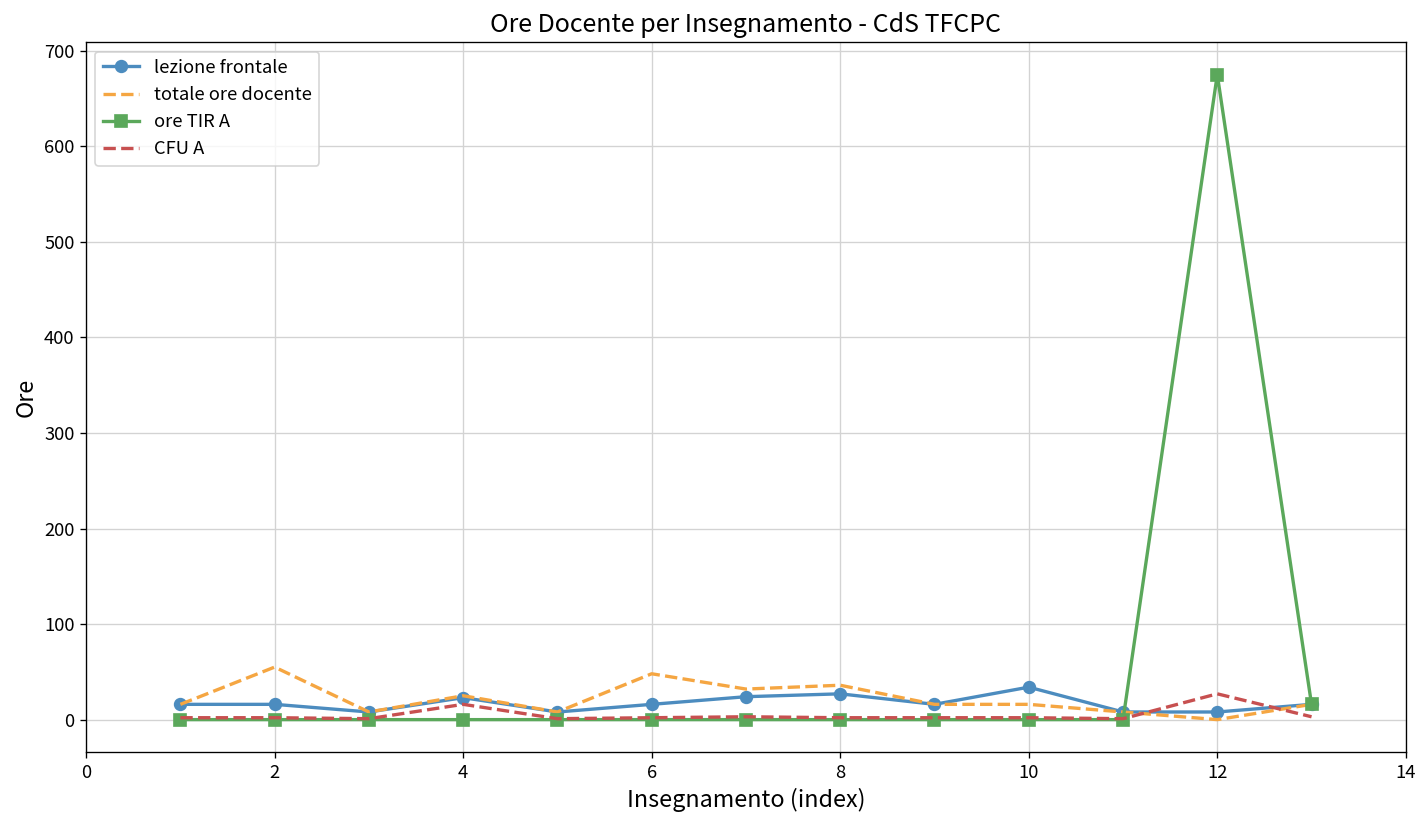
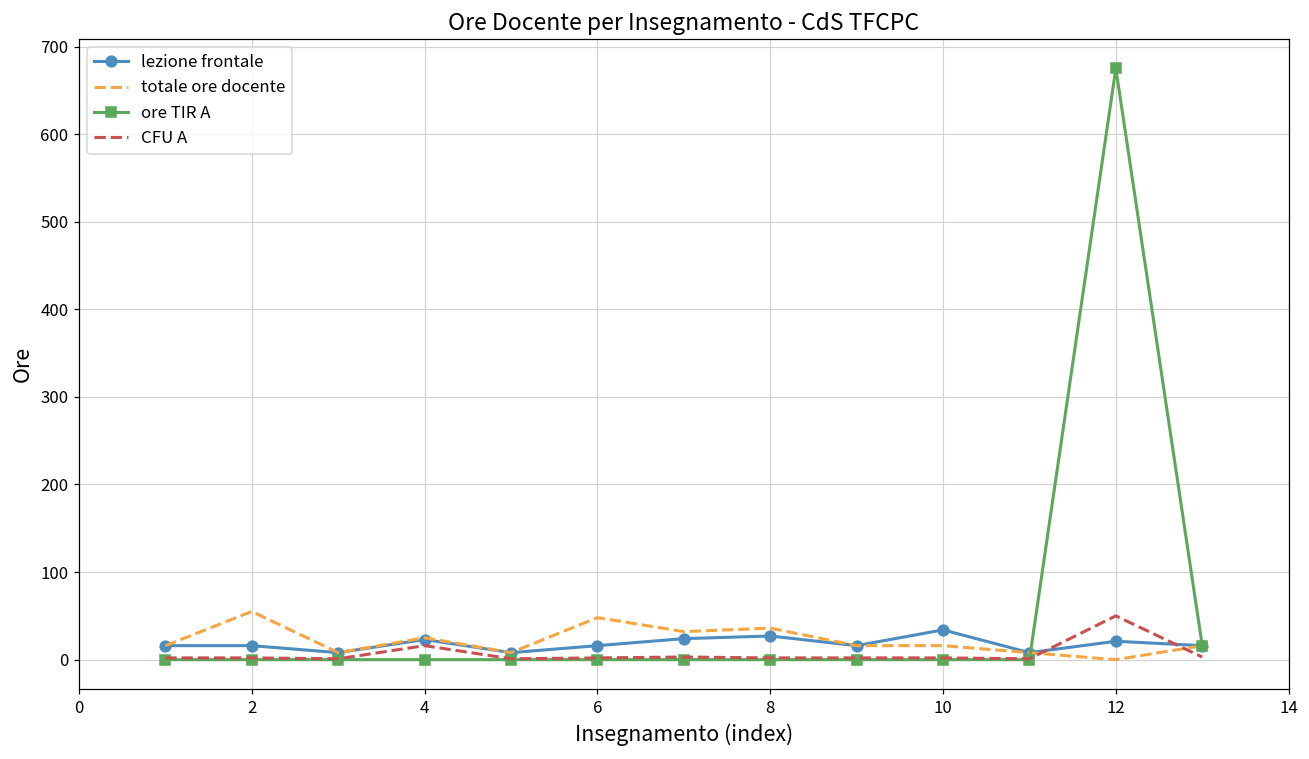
lezione frontale, 12: 10 -> 20
CFU A, 12: 30 -> 50
